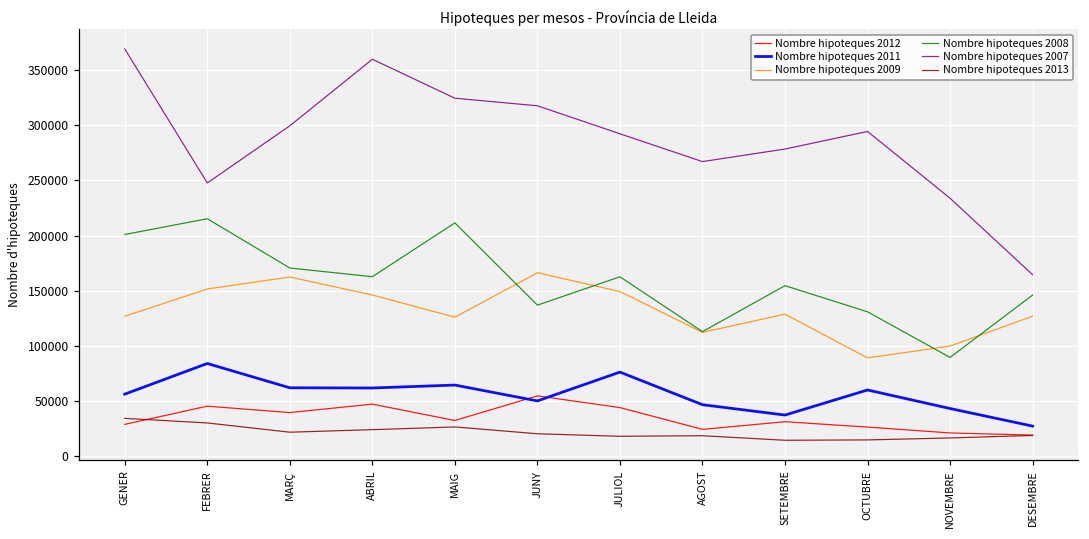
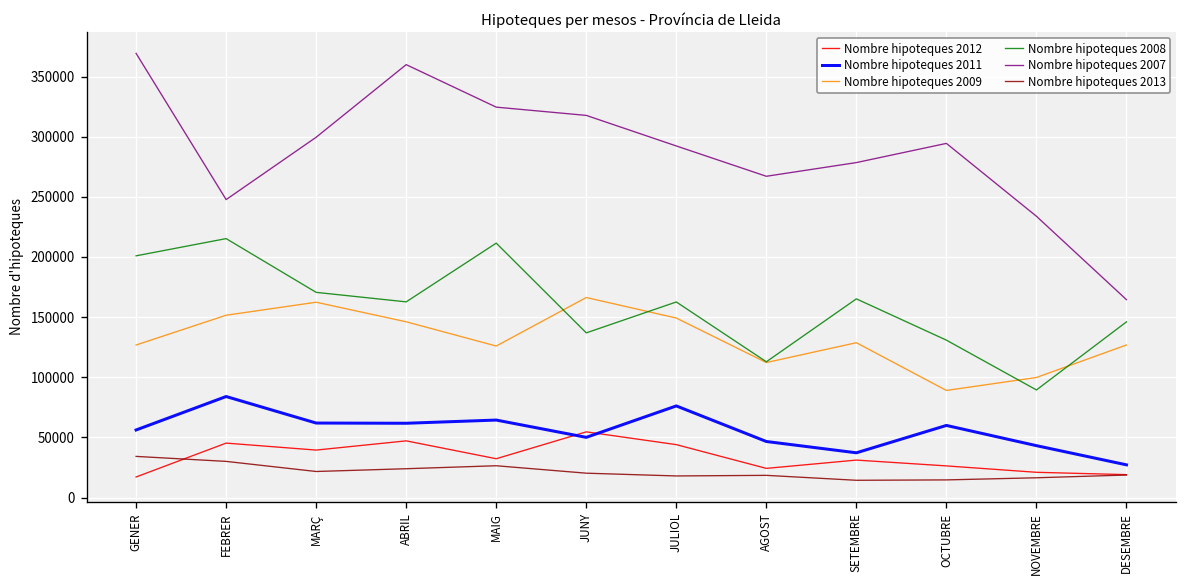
Nombre hipoteques 2012, GENER: 29000 -> 17000
Nombre hipoteques 2008, SETEMBRE: 155000 -> 165000
